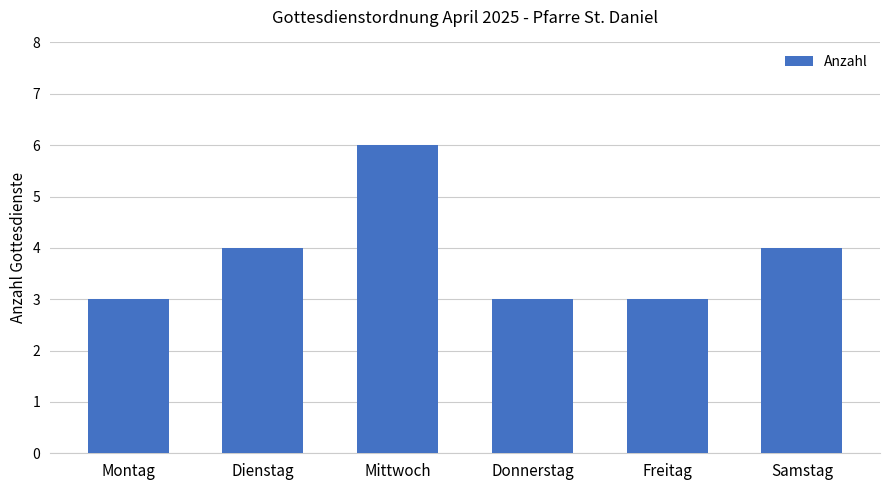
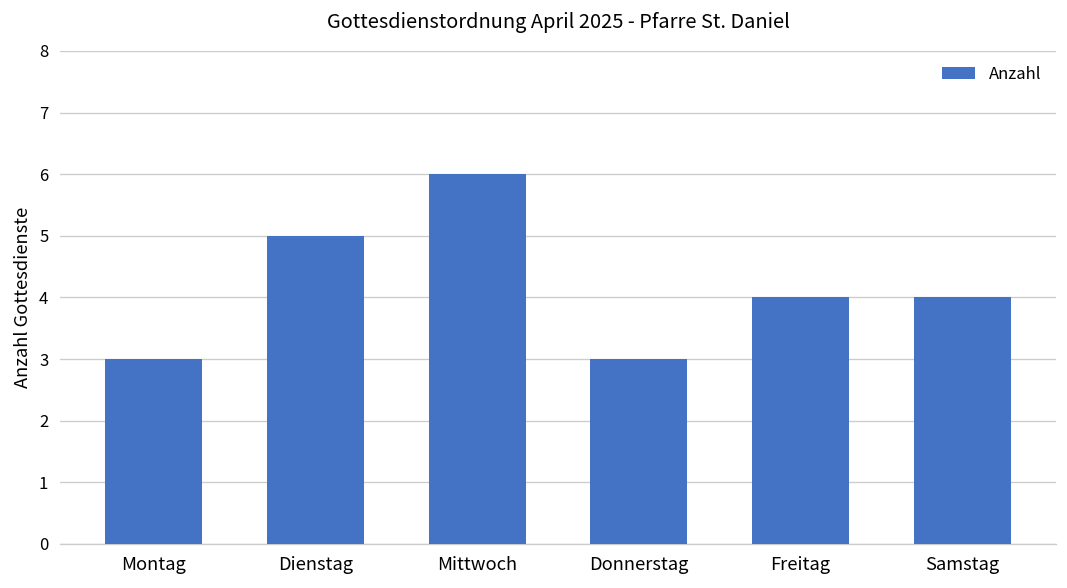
Dienstag: 4 -> 5
Freitag: 3 -> 4
